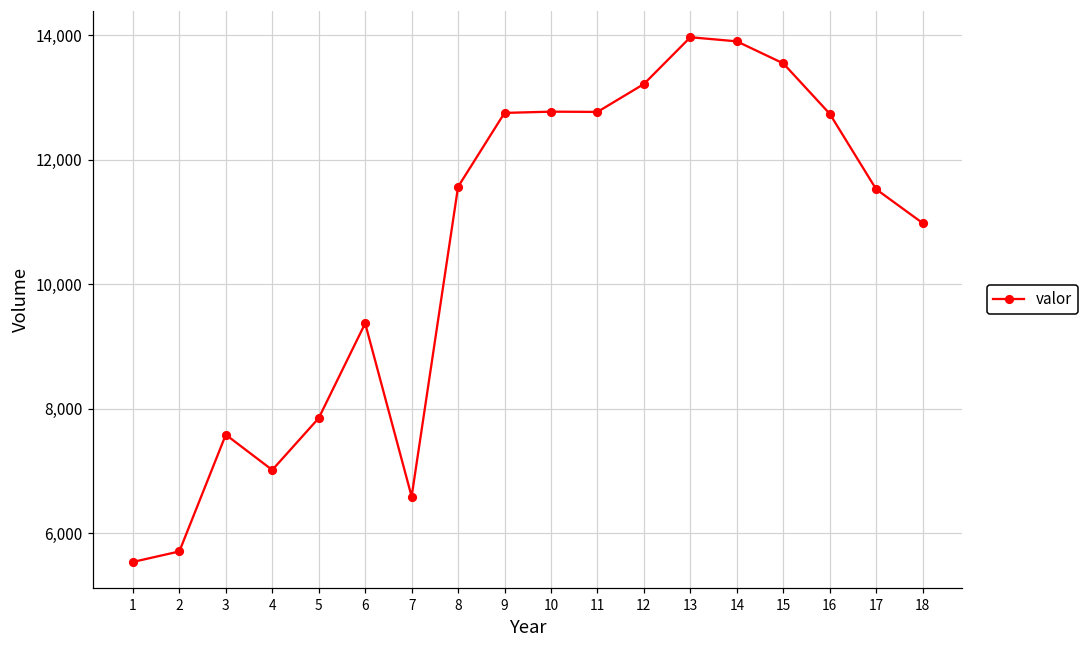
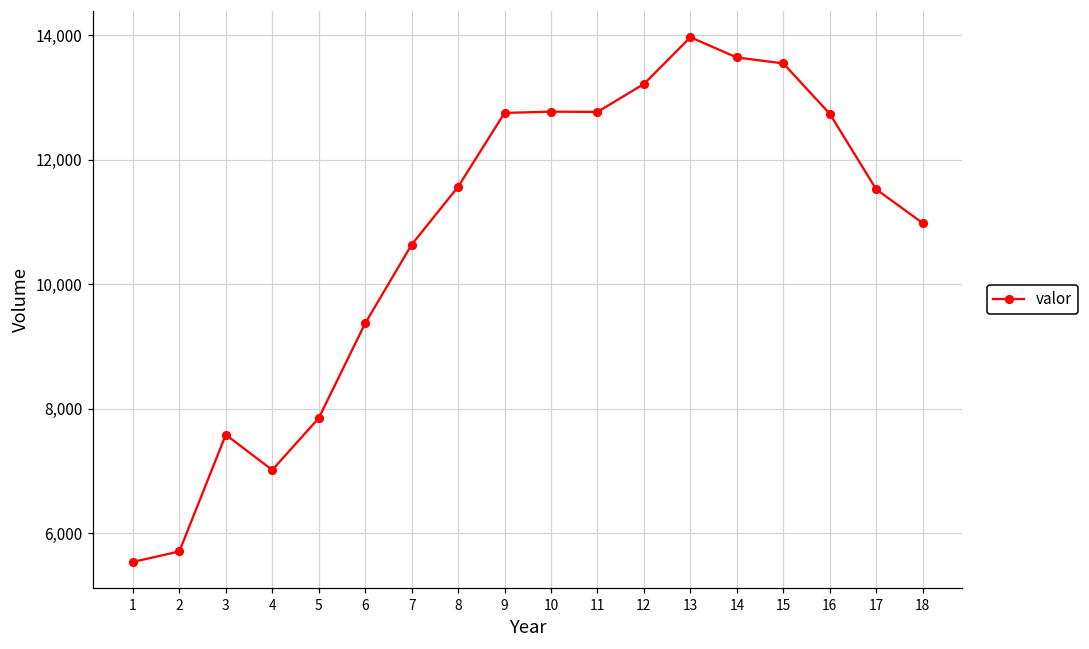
7: 6,600 -> 10,600
14: 13,900 -> 13,600
